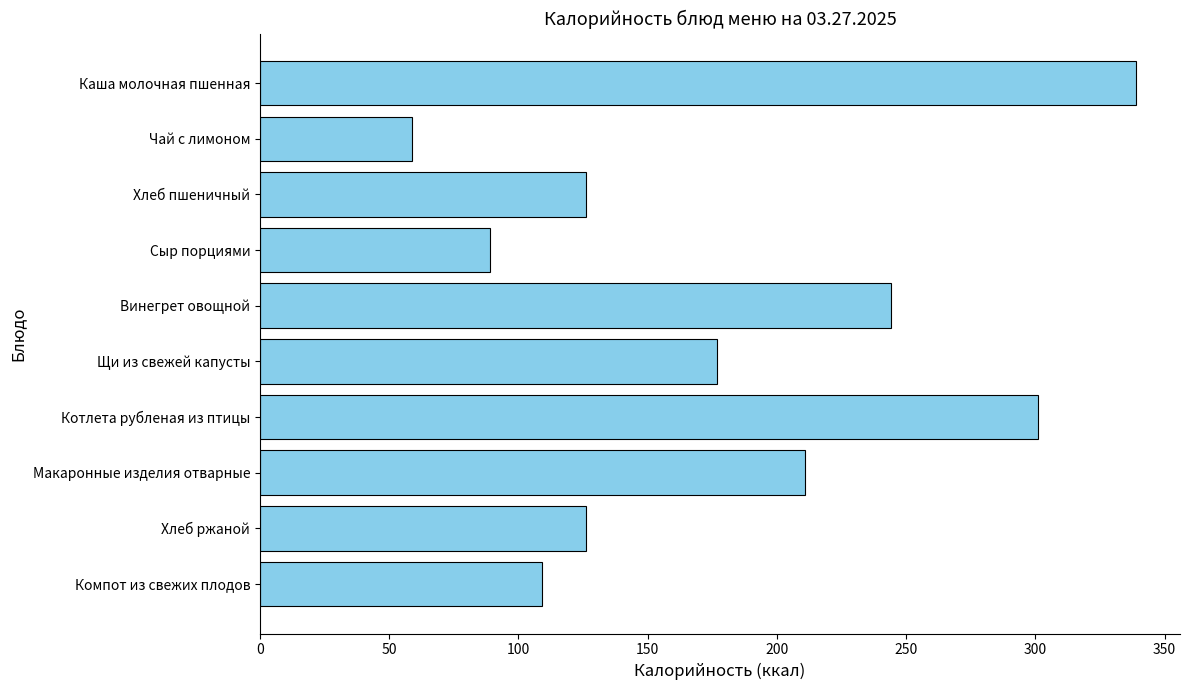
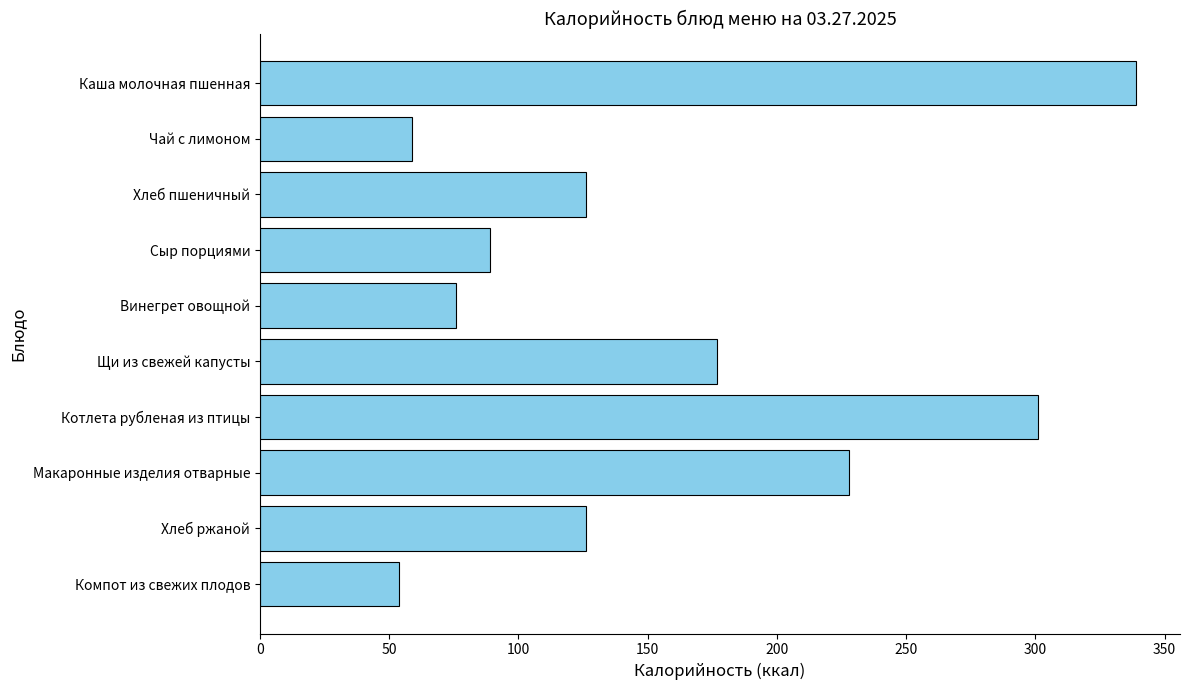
Винегрет овощной: 244 -> 76
Макаронные изделия отварные: 211 -> 228
Компот из свежих плодов: 109 -> 54
